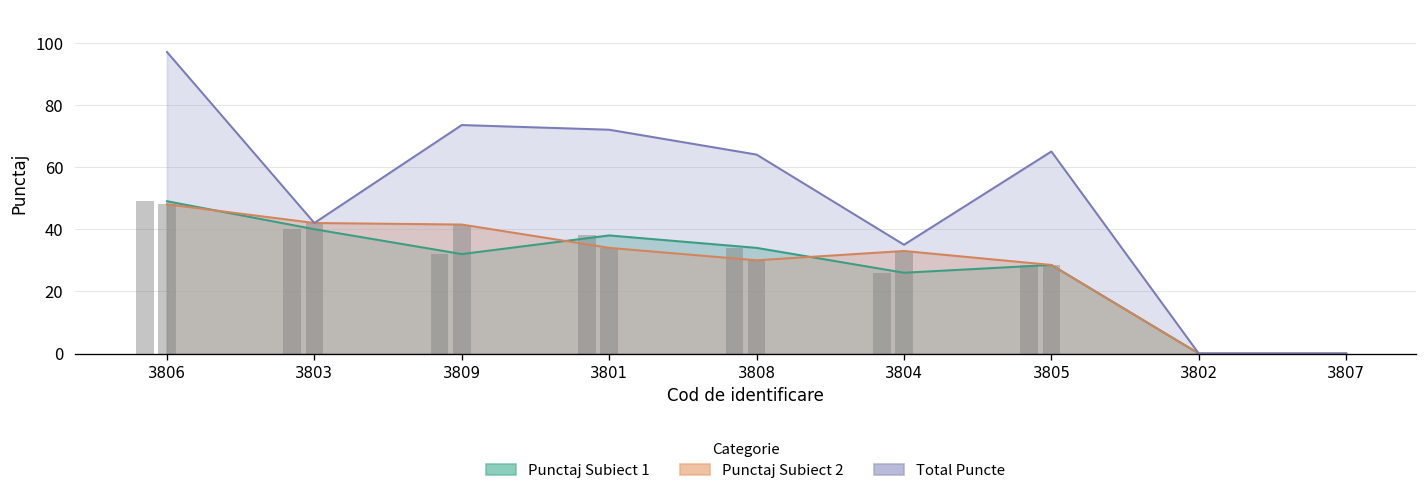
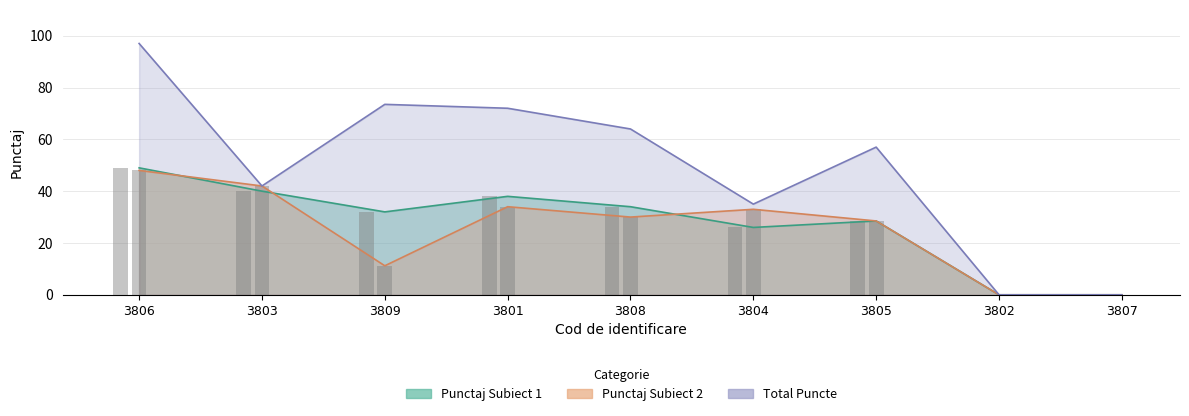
Punctaj Subiect 2, 3809: 42 -> 11
Total Puncte, 3805: 65 -> 57
